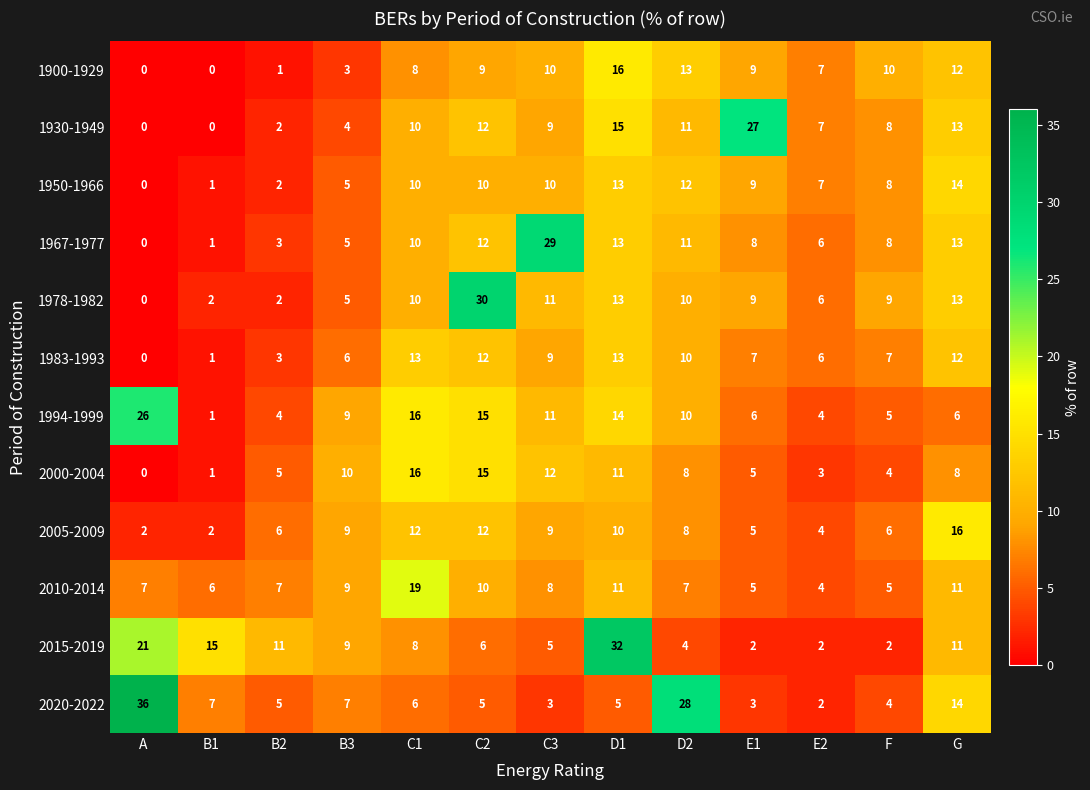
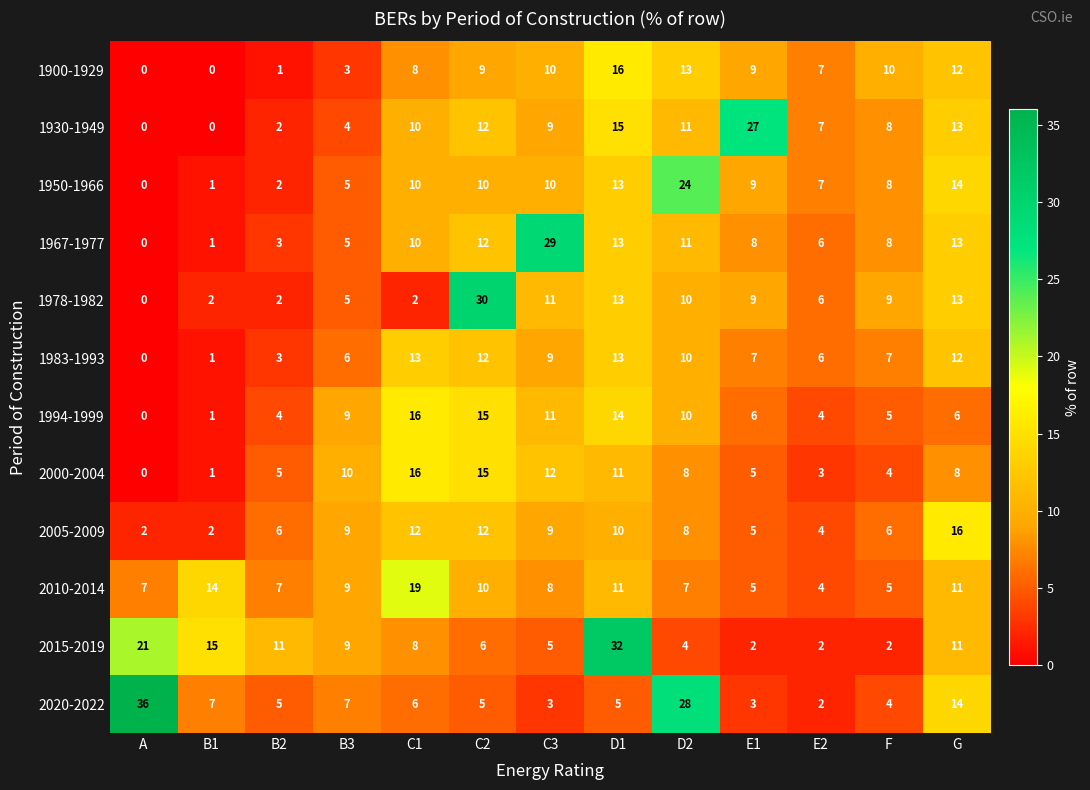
1950-1966, D2: 12 -> 24
1978-1982, C1: 10 -> 2
1994-1999, A: 26 -> 0
2010-2014, B1: 6 -> 14
